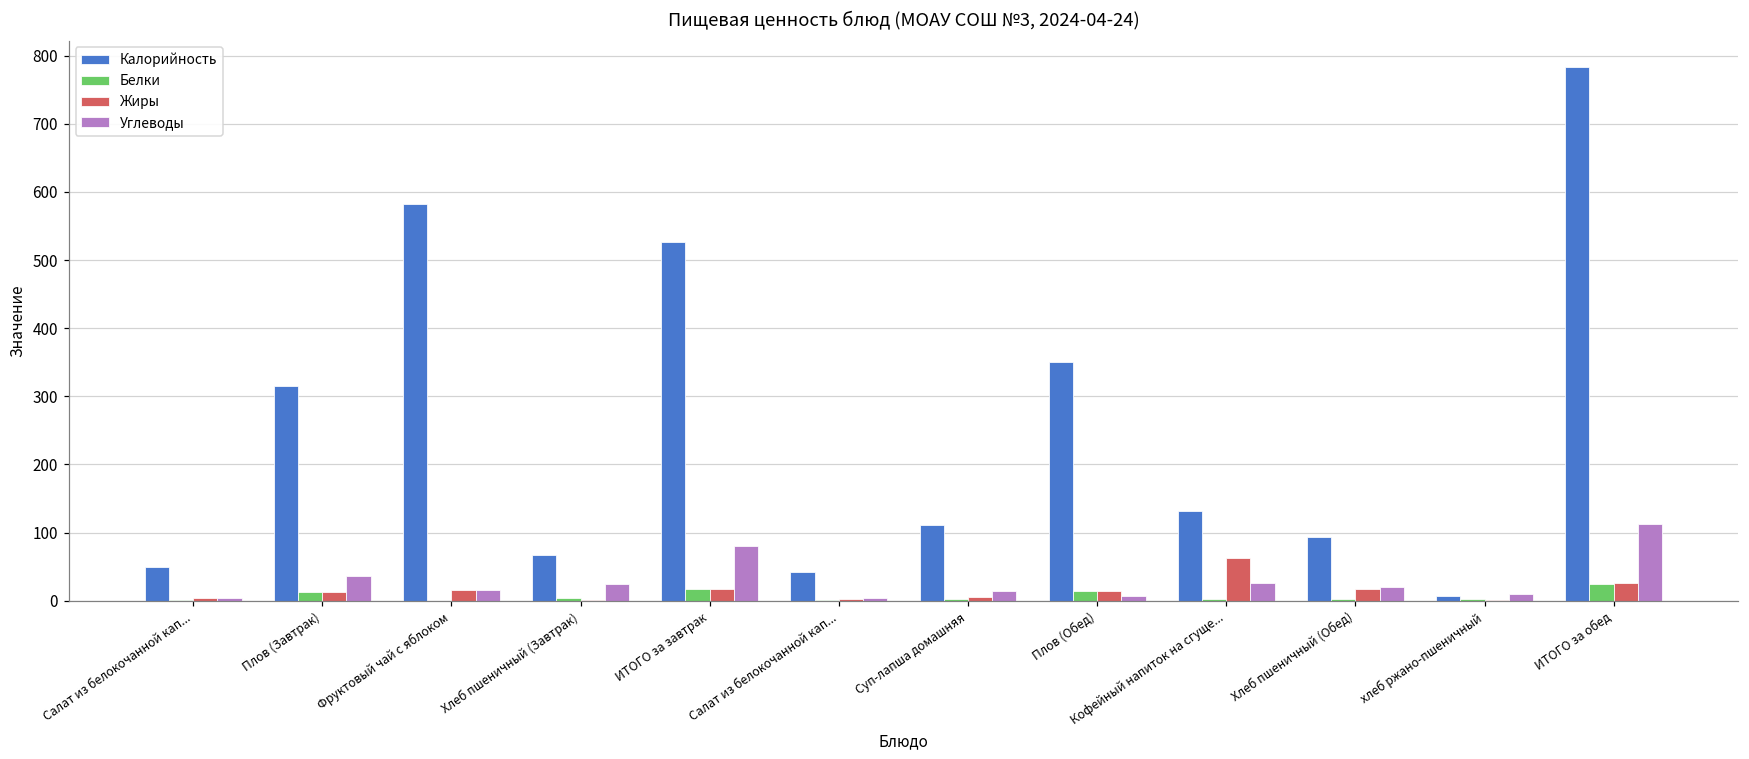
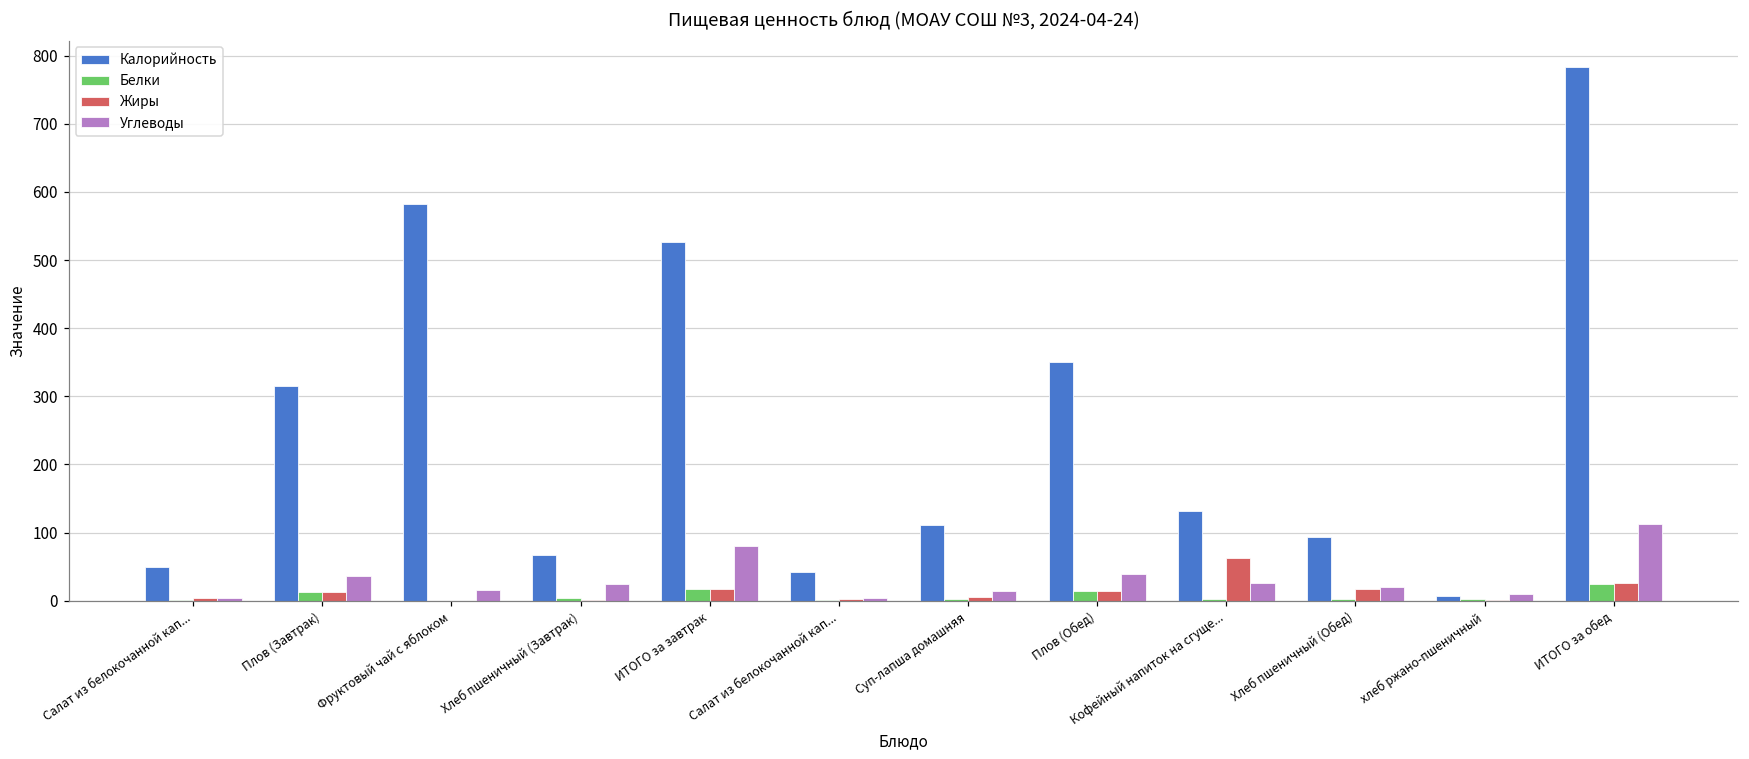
Жиры, Фруктовый чай с яблоком: 20 -> 0
Углеводы, Плов (Обед): 10 -> 40
